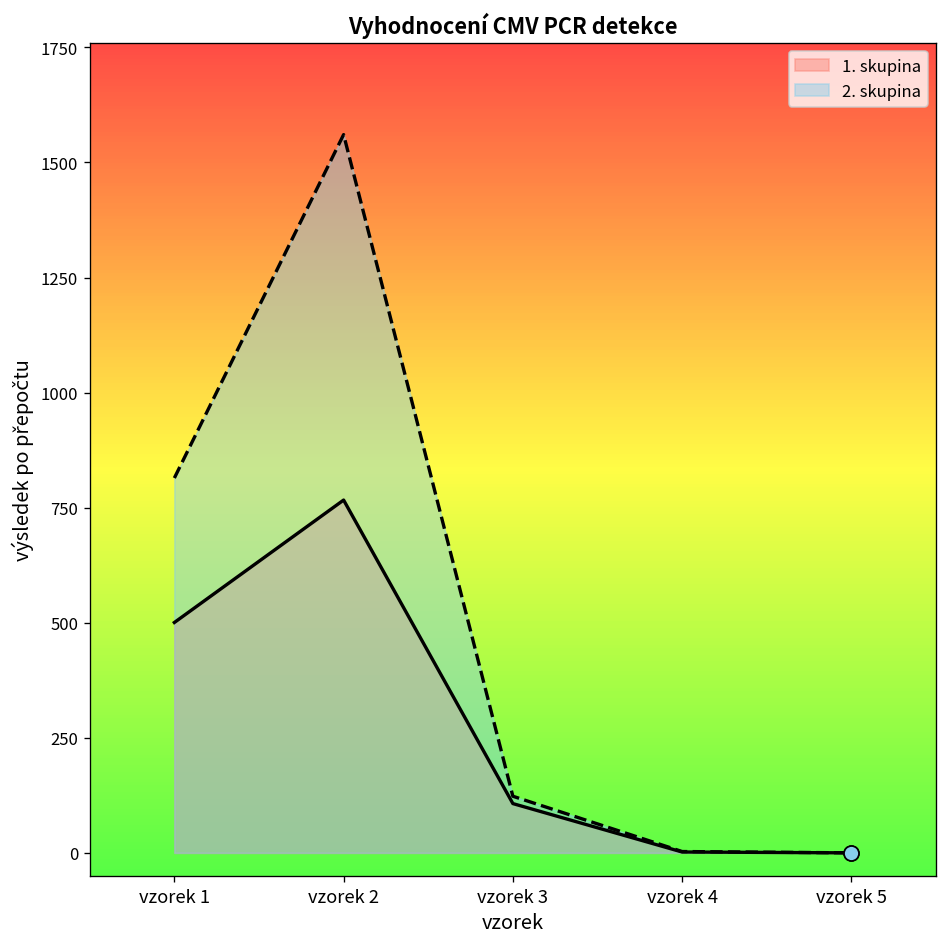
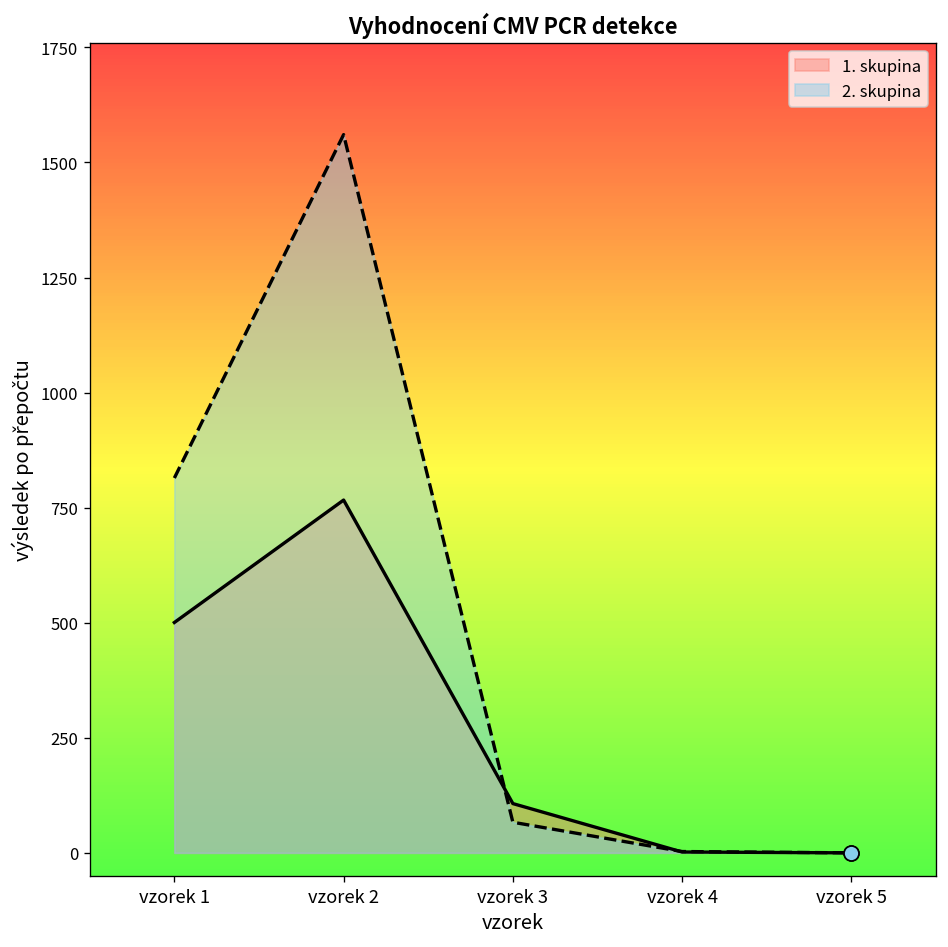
2. skupina, vzorek 3: 120 -> 70
